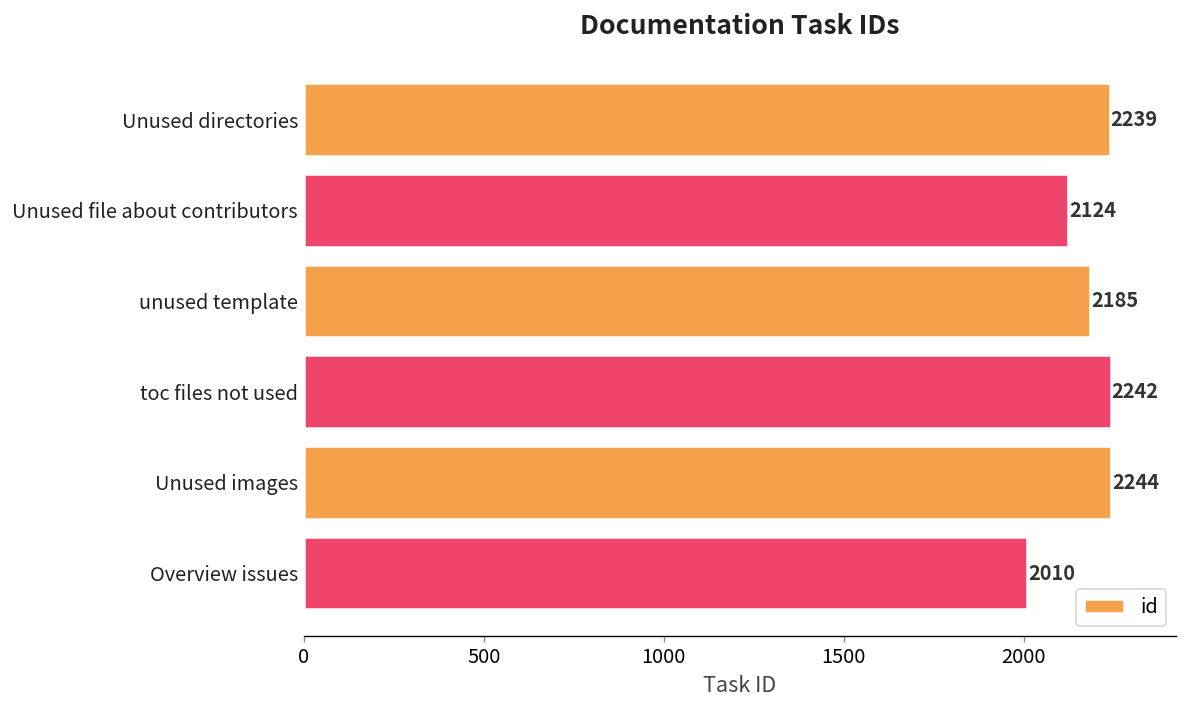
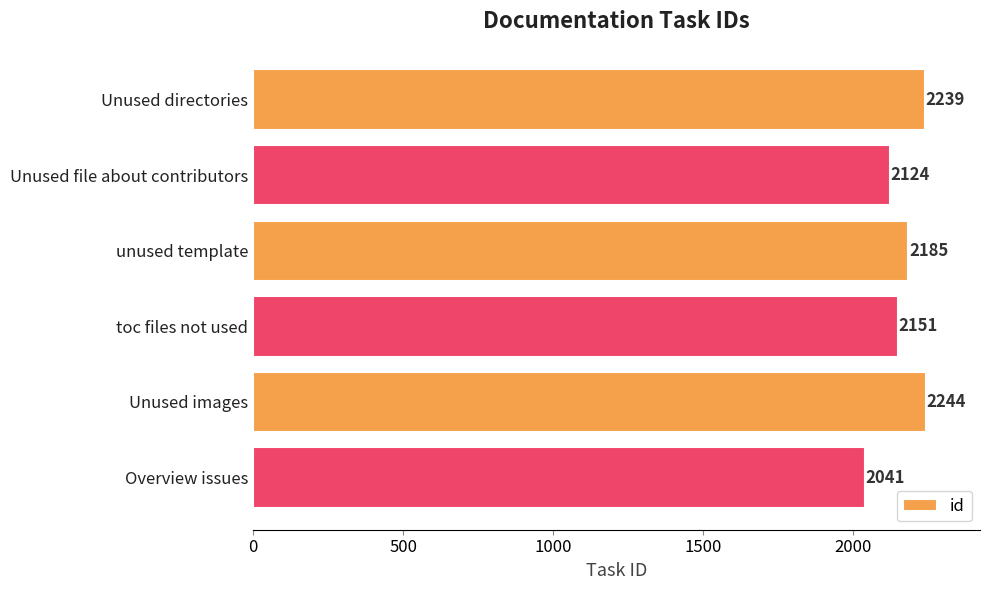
toc files not used: 2242 -> 2151
Overview issues: 2010 -> 2041
